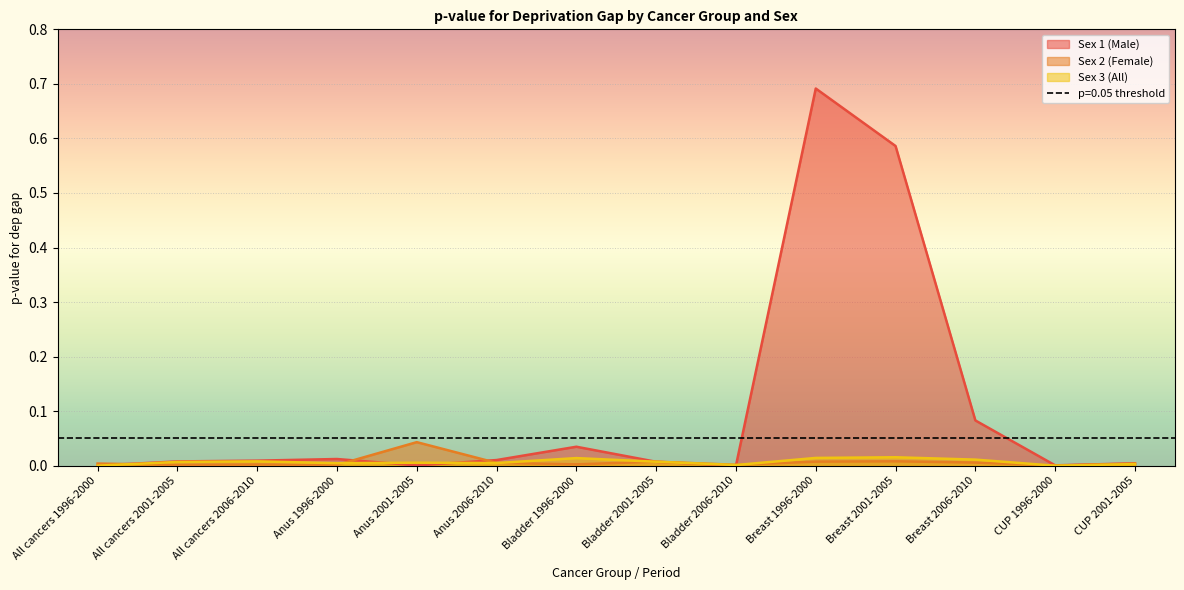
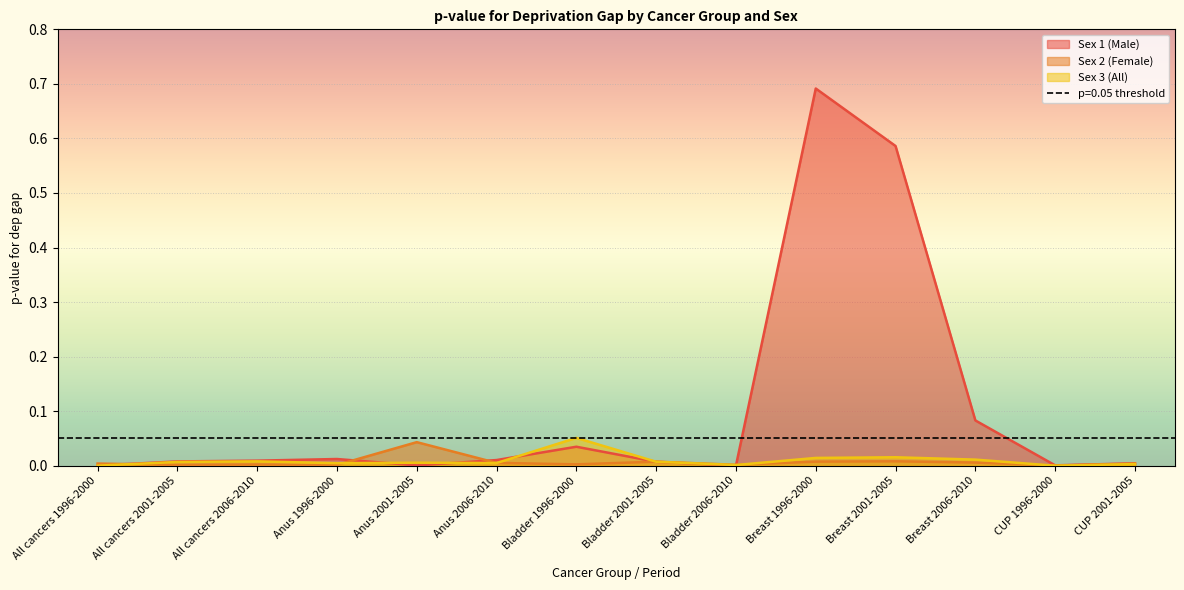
Sex 3 (All), Bladder 1996-2000: 0.01 -> 0.05
